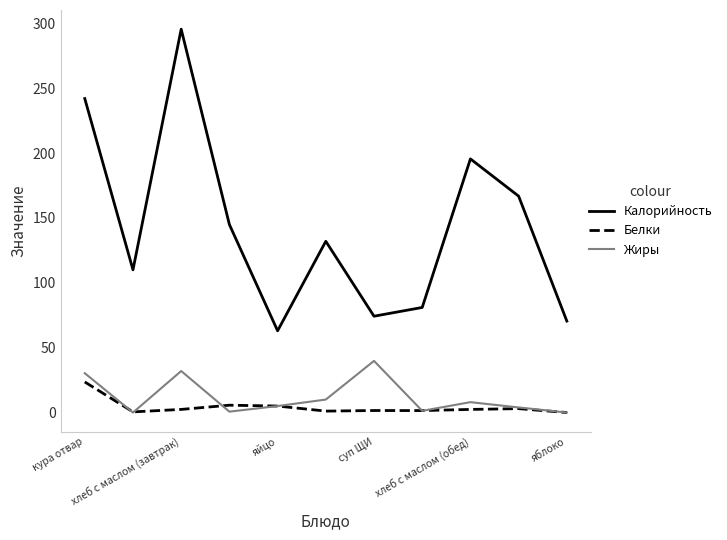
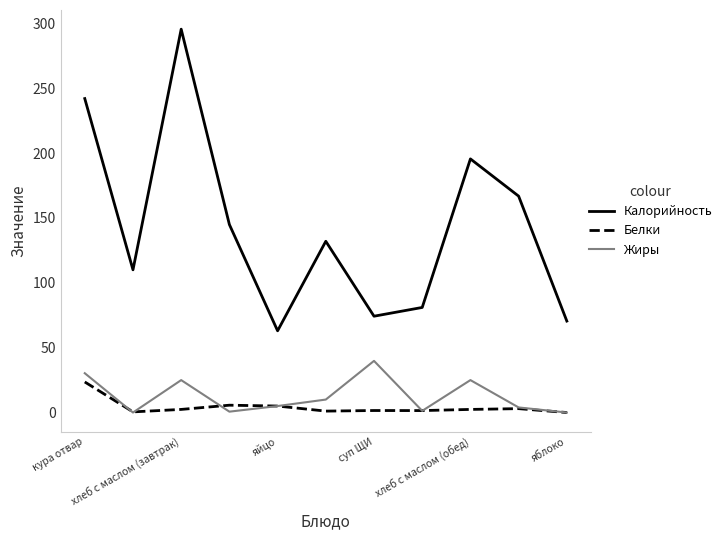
Жиры, хлеб с маслом (завтрак): 32 -> 25
Жиры, хлеб с маслом (обед): 8 -> 25
